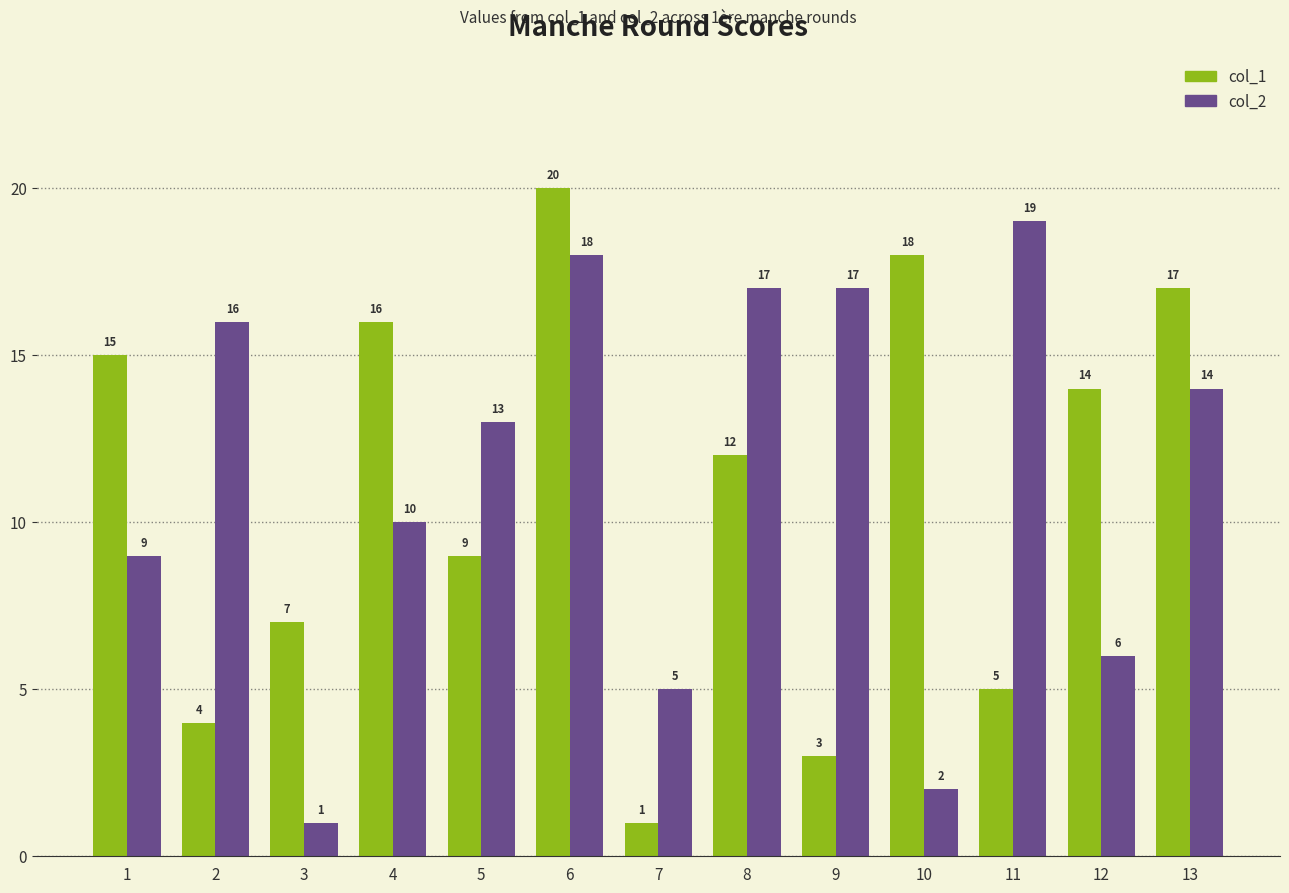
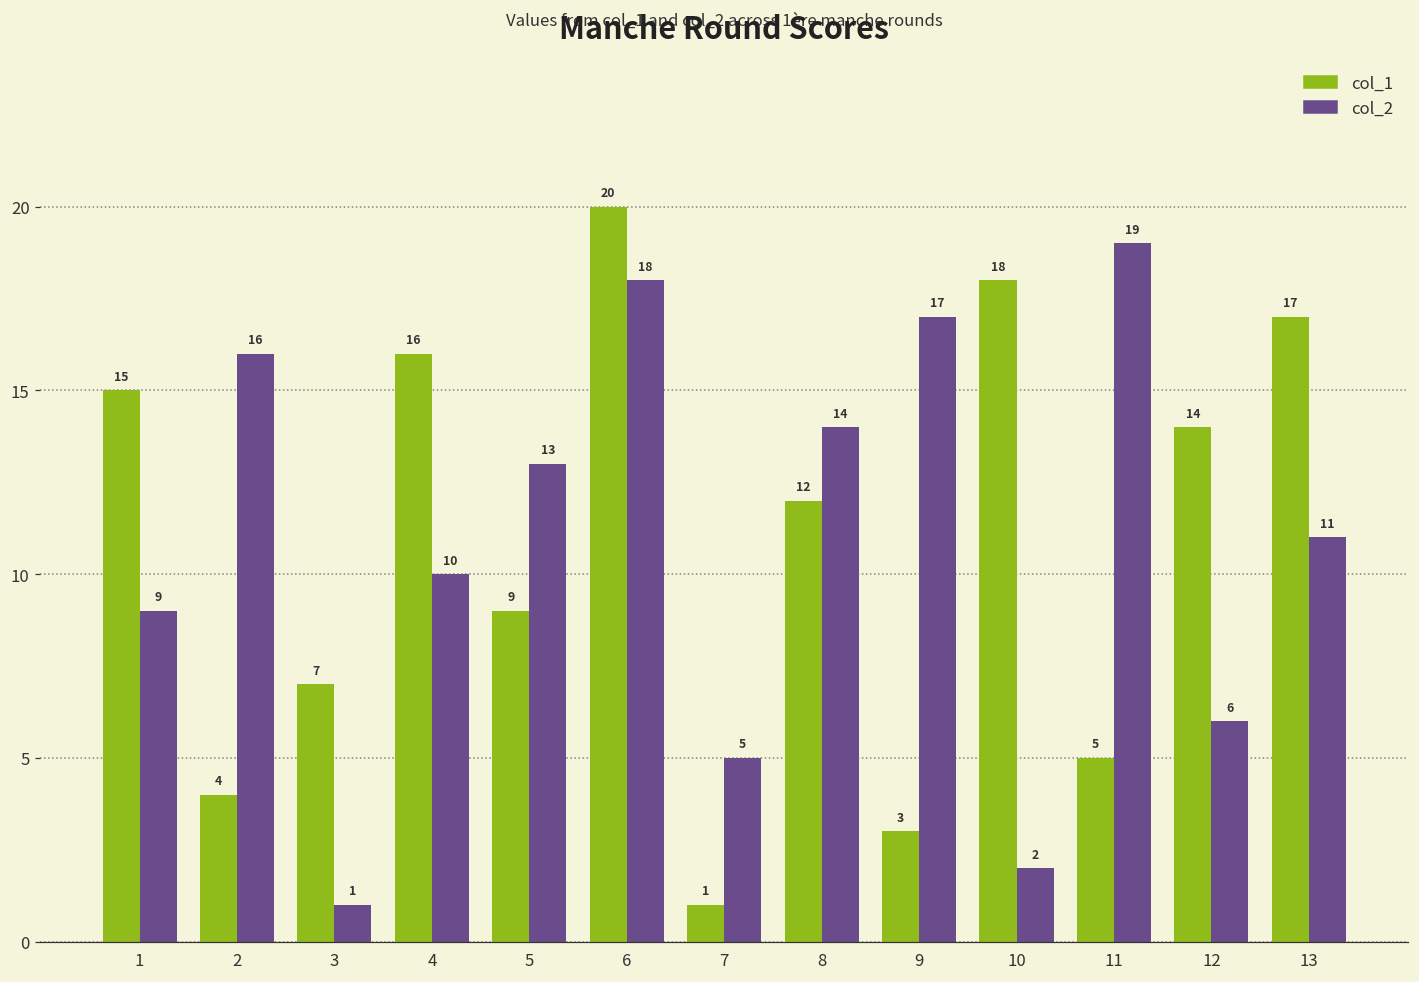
col_2, 8: 17 -> 14
col_2, 13: 14 -> 11
